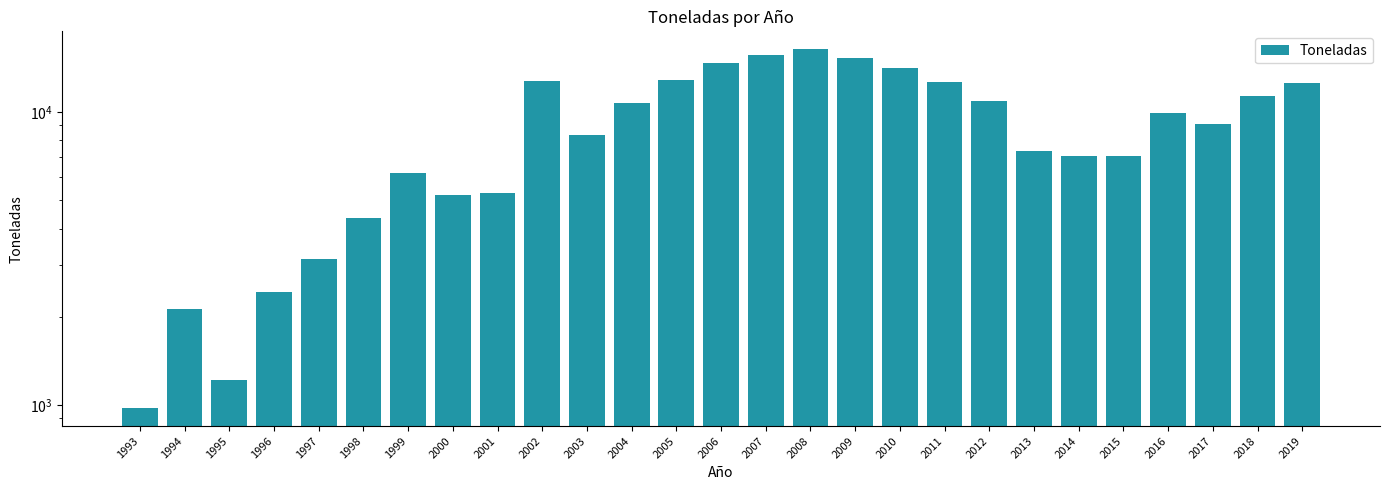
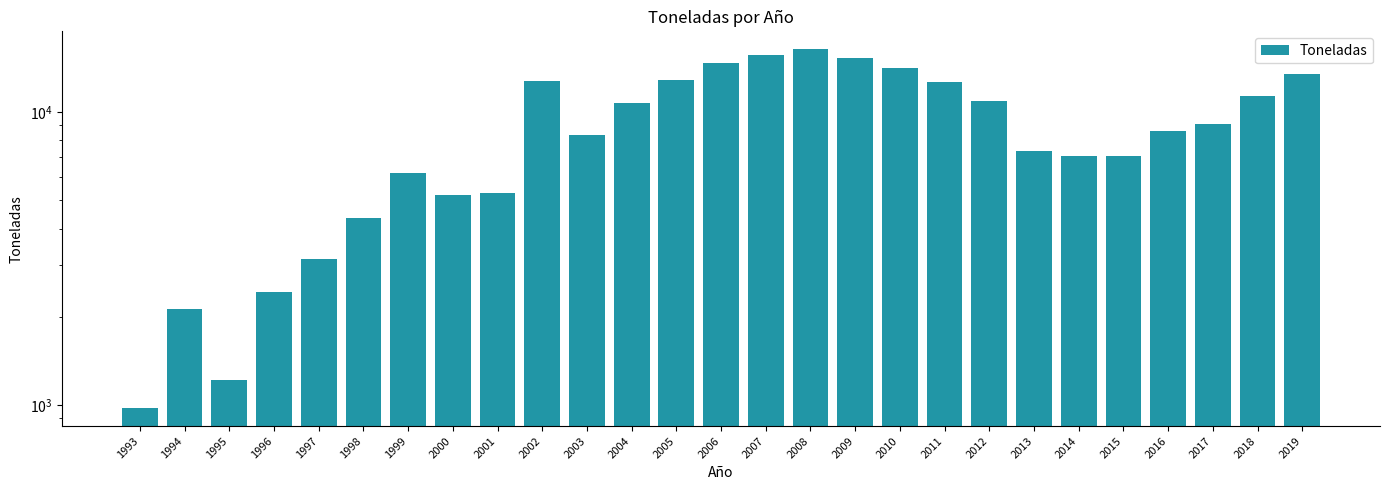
2016: 9900 -> 8600
2019: 12600 -> 13000
